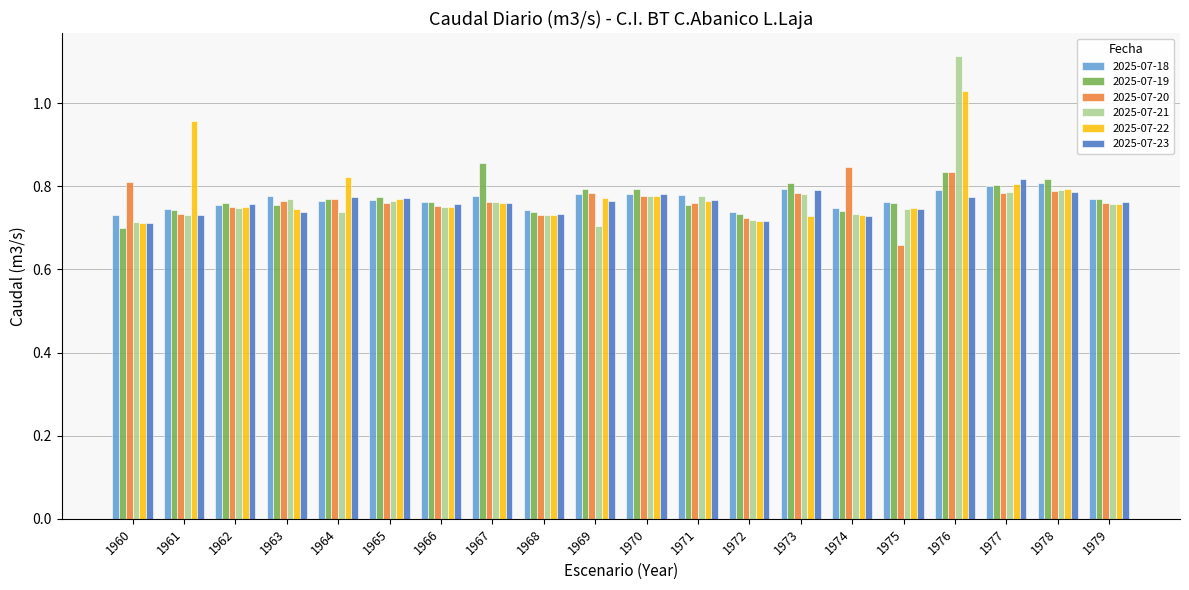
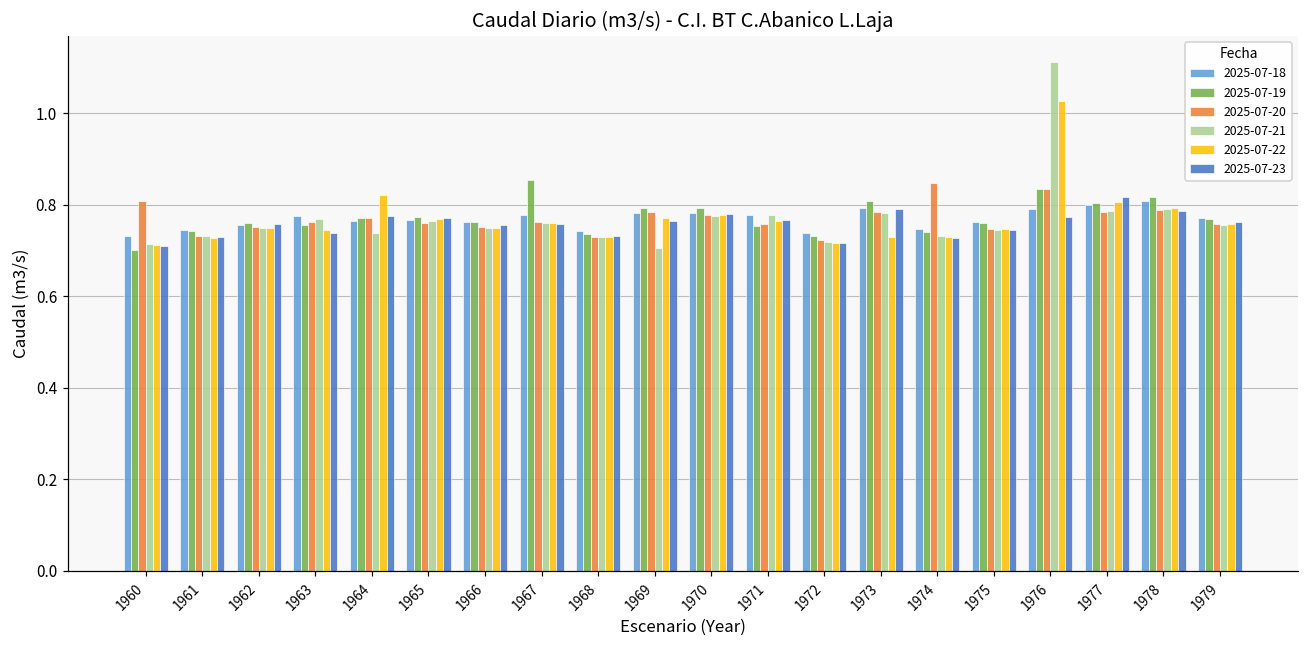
2025-07-22, 1961: 0.96 -> 0.73
2025-07-20, 1975: 0.66 -> 0.75
